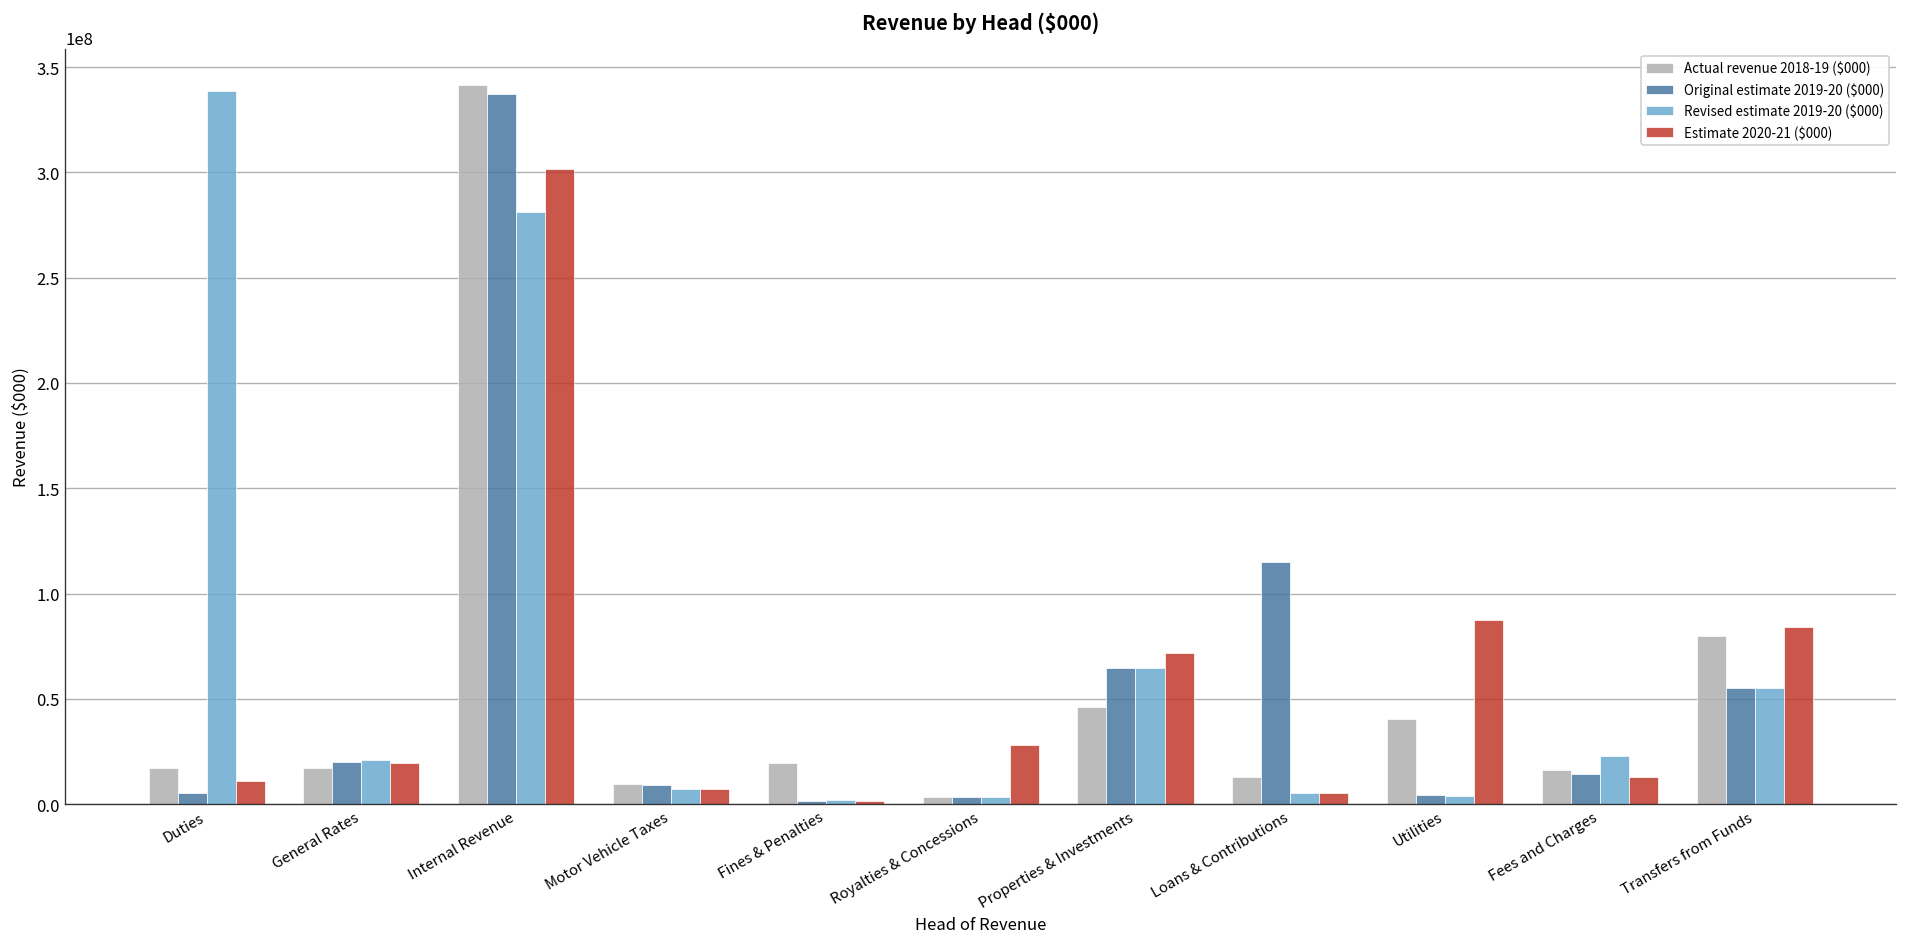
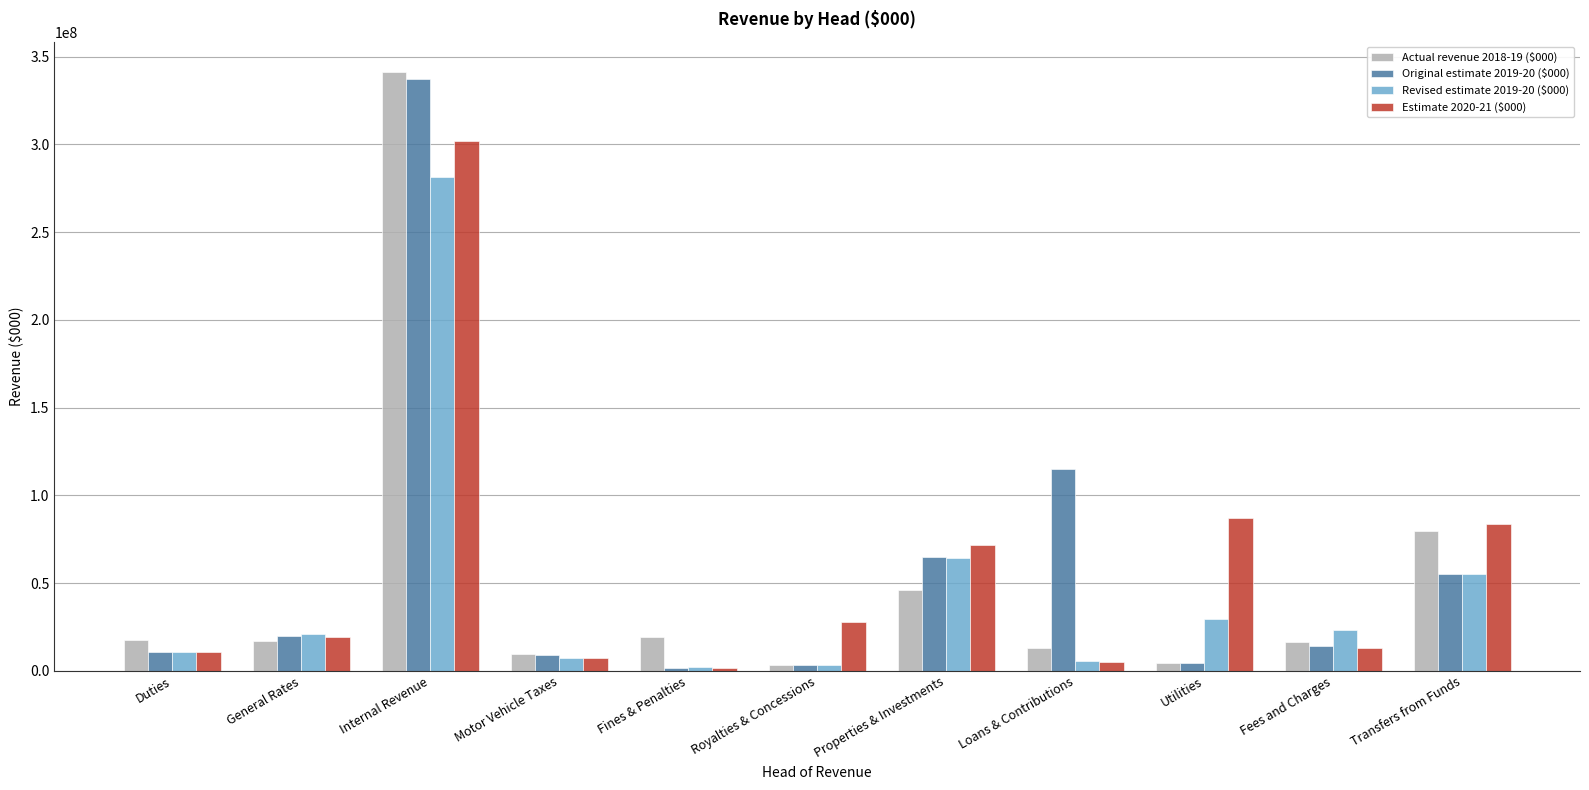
Original estimate 2019-20 ($000), Duties: 5000000 -> 11000000
Revised estimate 2019-20 ($000), Duties: 339000000 -> 11000000
Actual revenue 2018-19 ($000), Utilities: 41000000 -> 4000000
Revised estimate 2019-20 ($000), Utilities: 4000000 -> 30000000
